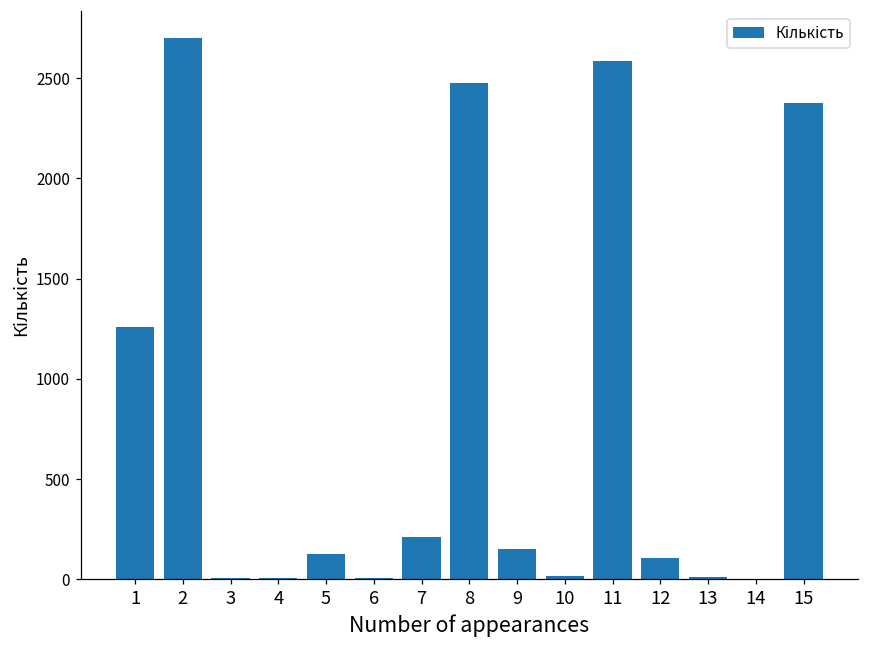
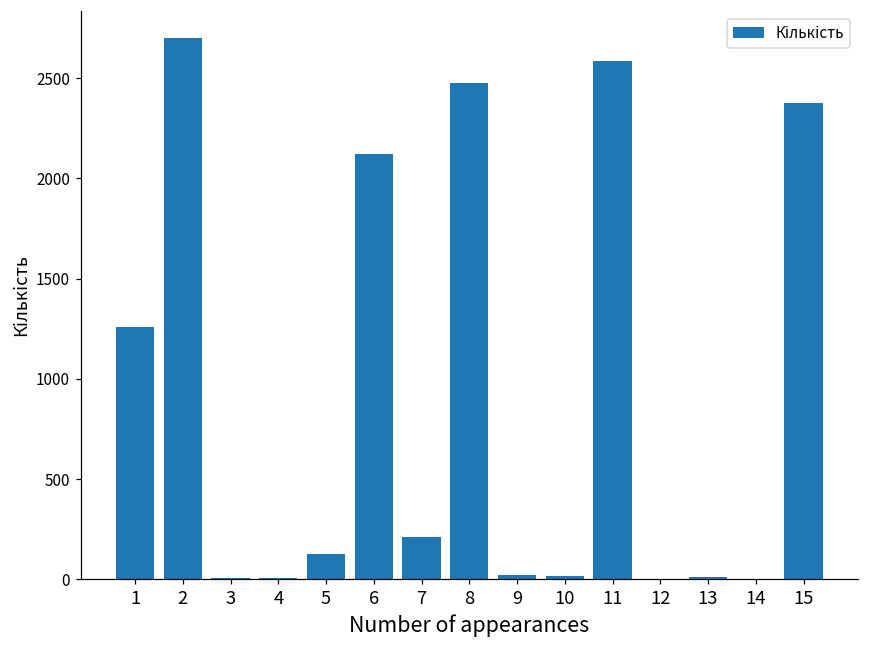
6: 10 -> 2120
9: 150 -> 20
12: 110 -> 0
